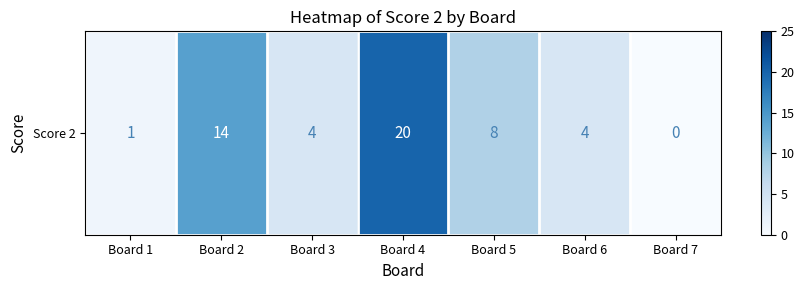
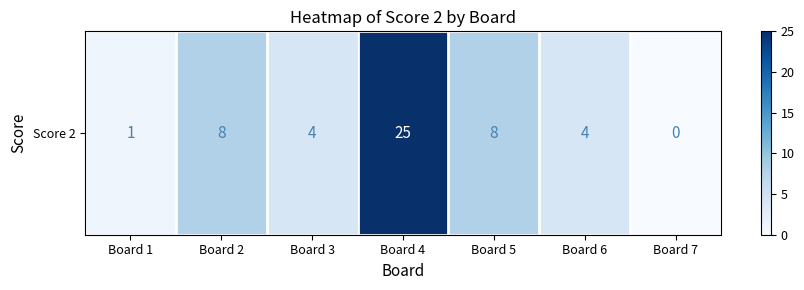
Score 2, Board 2: 14 -> 8
Score 2, Board 4: 20 -> 25
